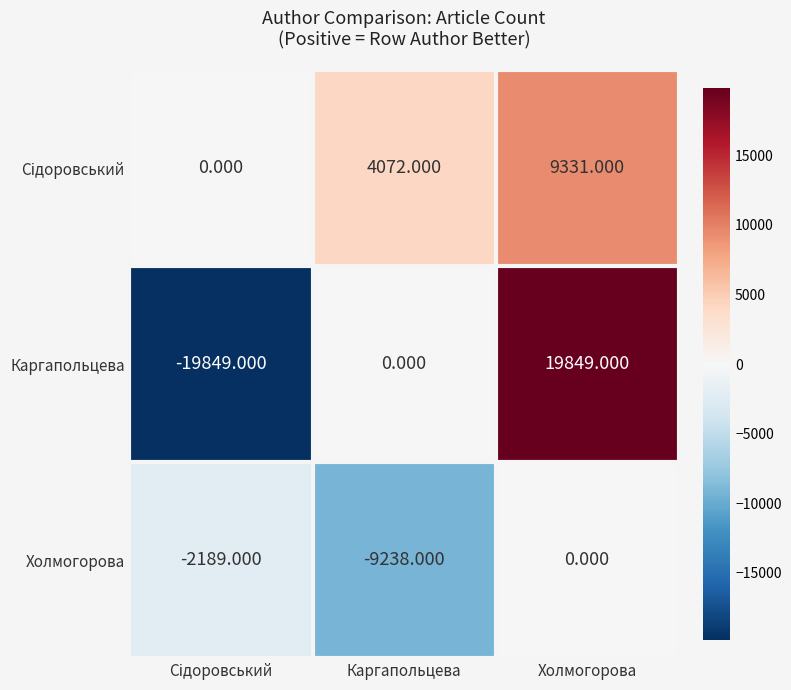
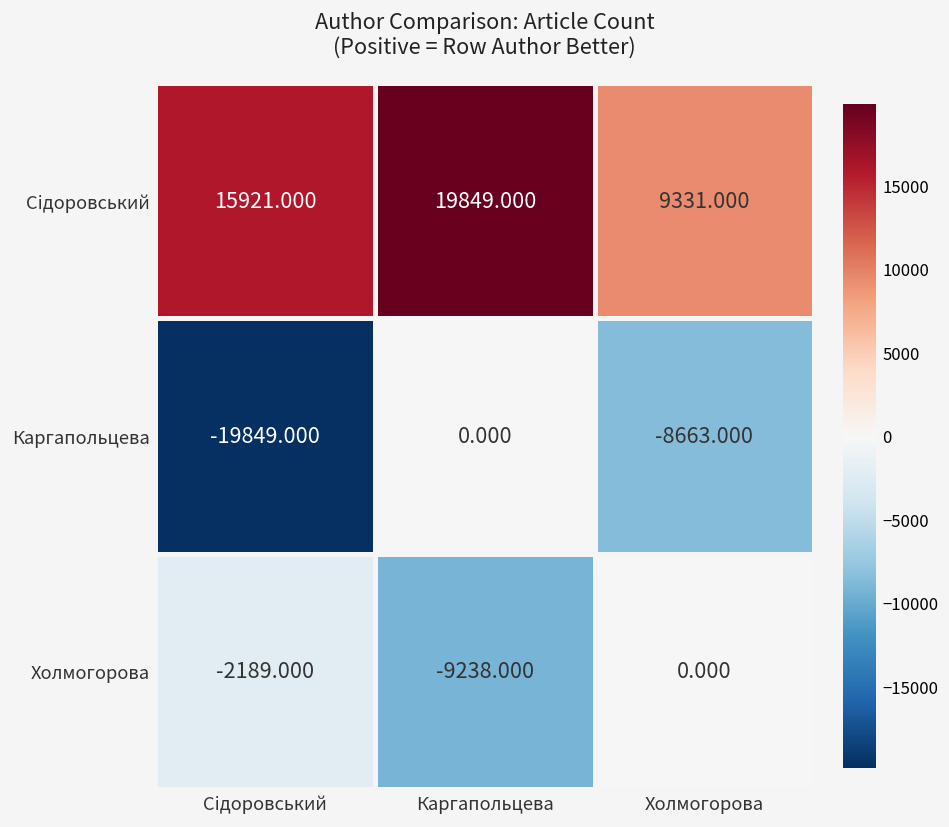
Сідоровський, Сідоровський: 0.000 -> 15921.000
Сідоровський, Каргапольцева: 4072.000 -> 19849.000
Каргапольцева, Холмогорова: 19849.000 -> -8663.000
